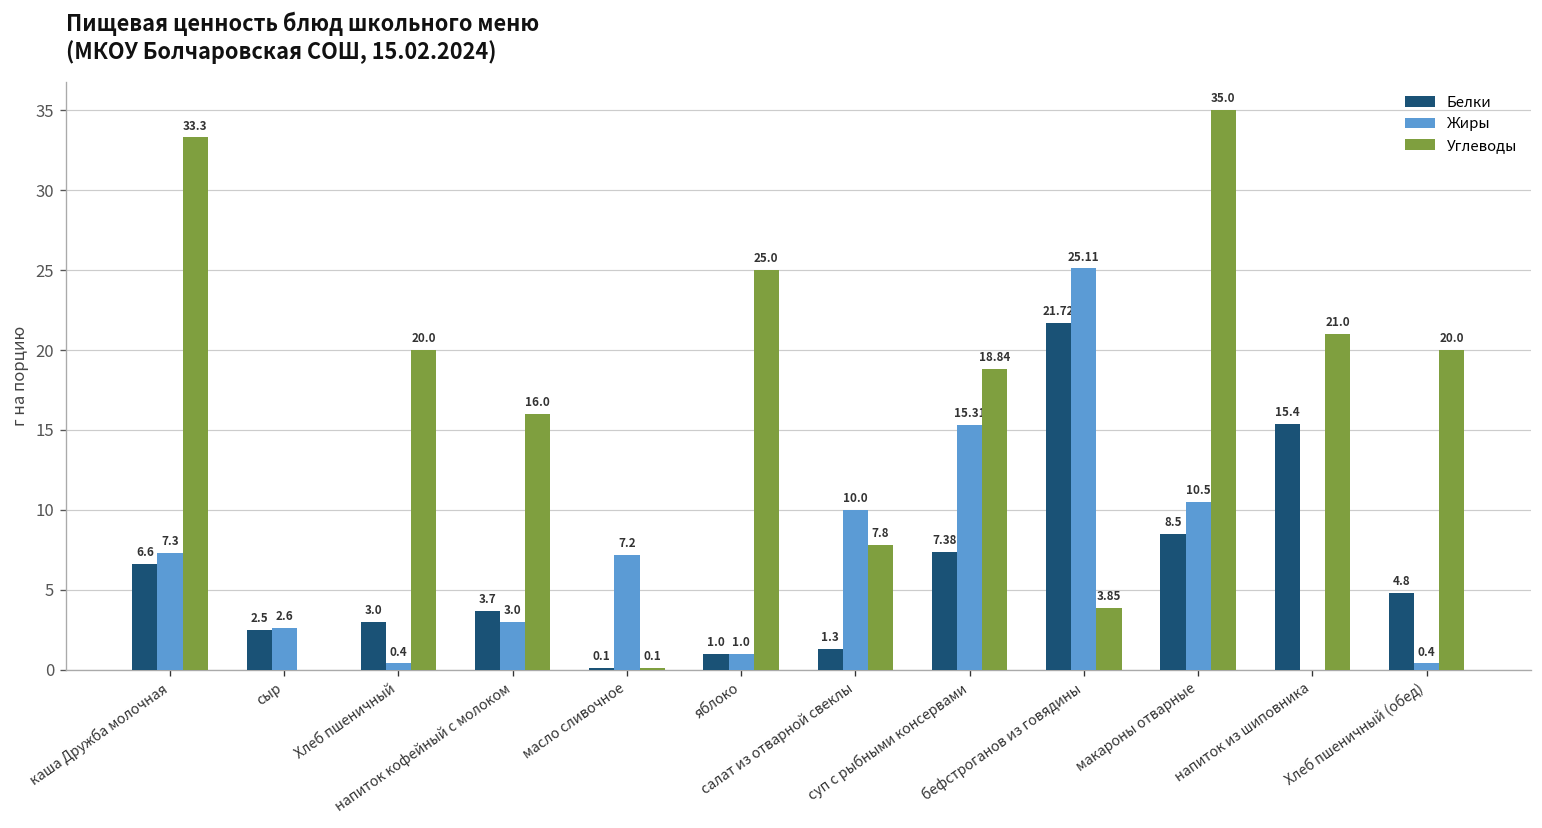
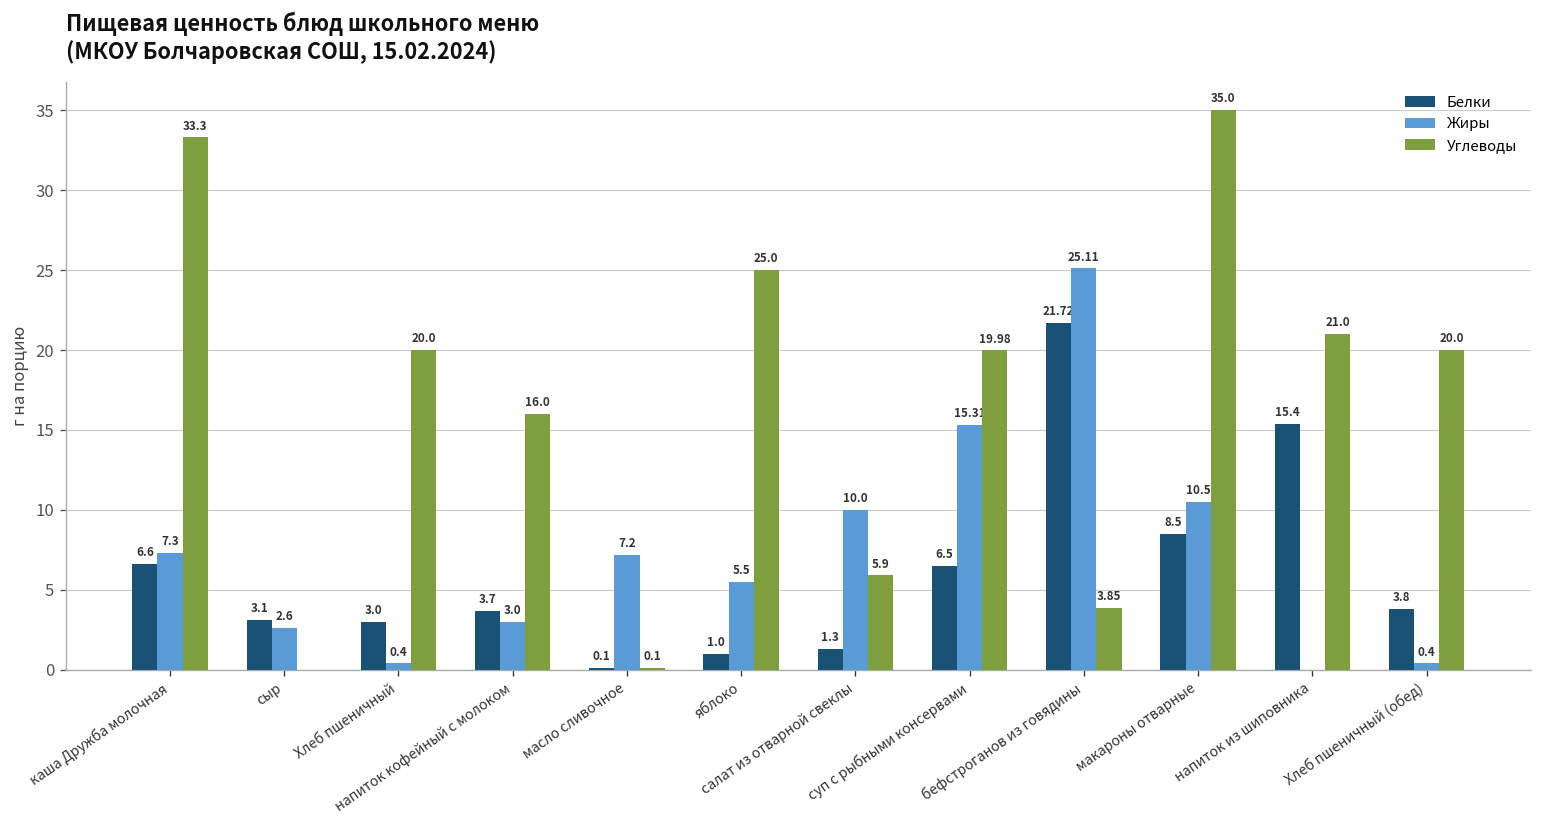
Белки, сыр: 2.5 -> 3.1
Жиры, яблоко: 1.0 -> 5.5
Углеводы, салат из отварной свеклы: 7.8 -> 5.9
Белки, суп с рыбными консервами: 7.38 -> 6.5
Углеводы, суп с рыбными консервами: 18.84 -> 19.98
Белки, Хлеб пшеничный (обед): 4.8 -> 3.8
